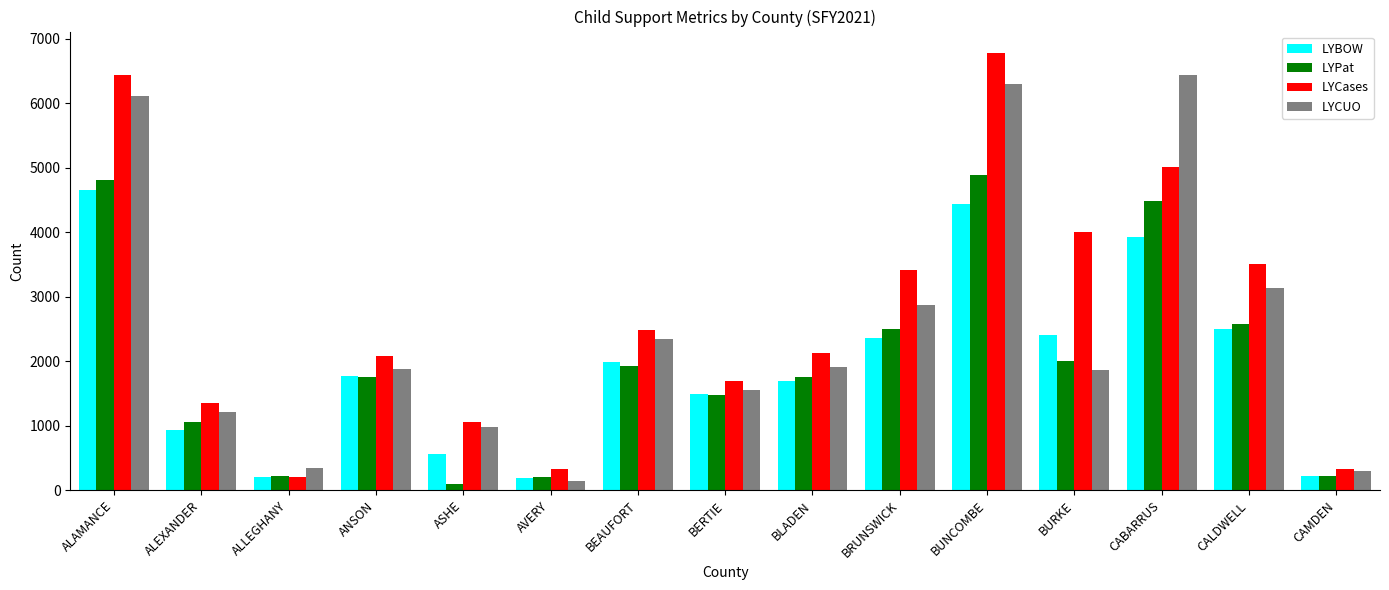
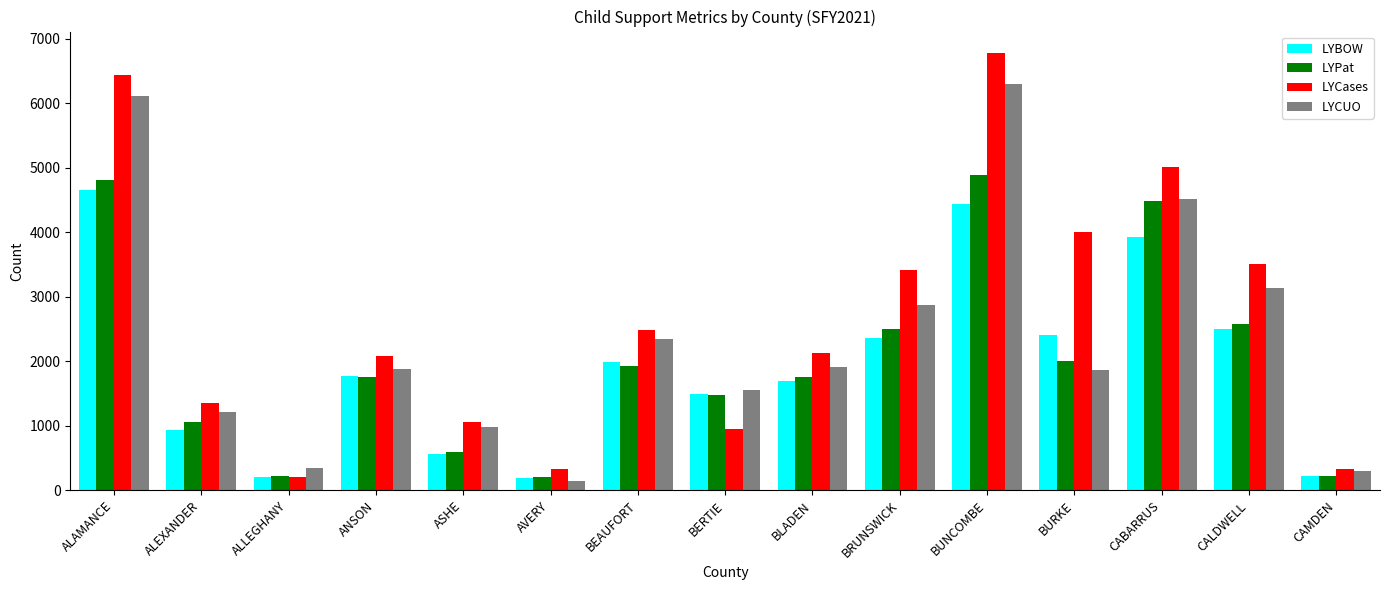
LYPat, ASHE: 100 -> 600
LYCases, BERTIE: 1700 -> 1000
LYCUO, CABARRUS: 6400 -> 4500
